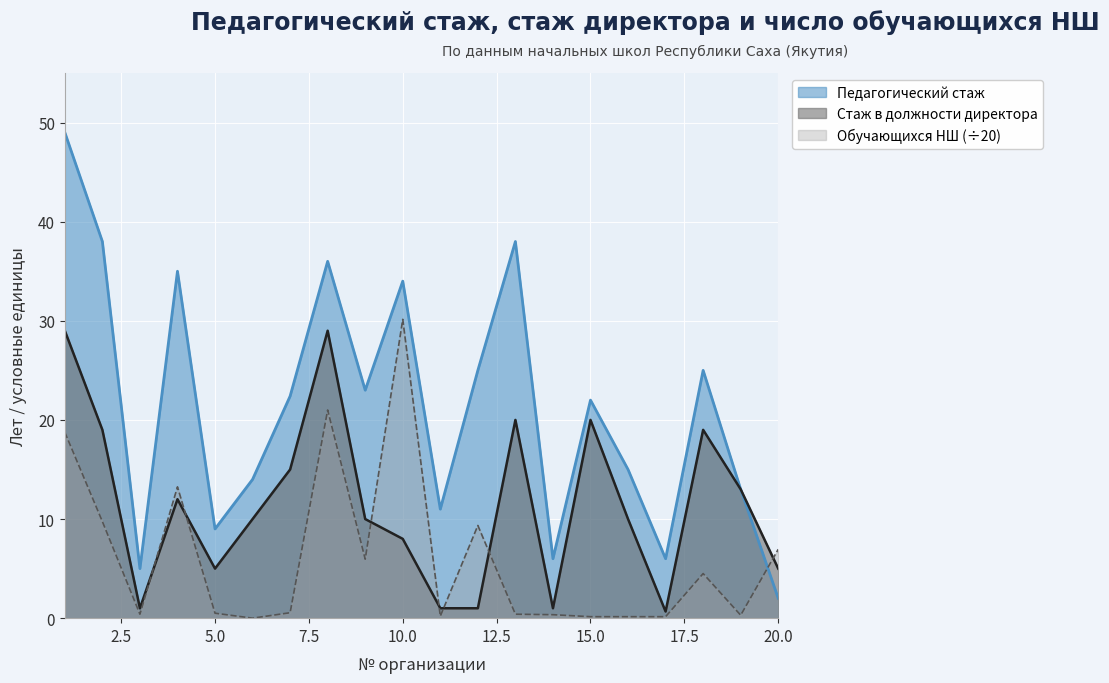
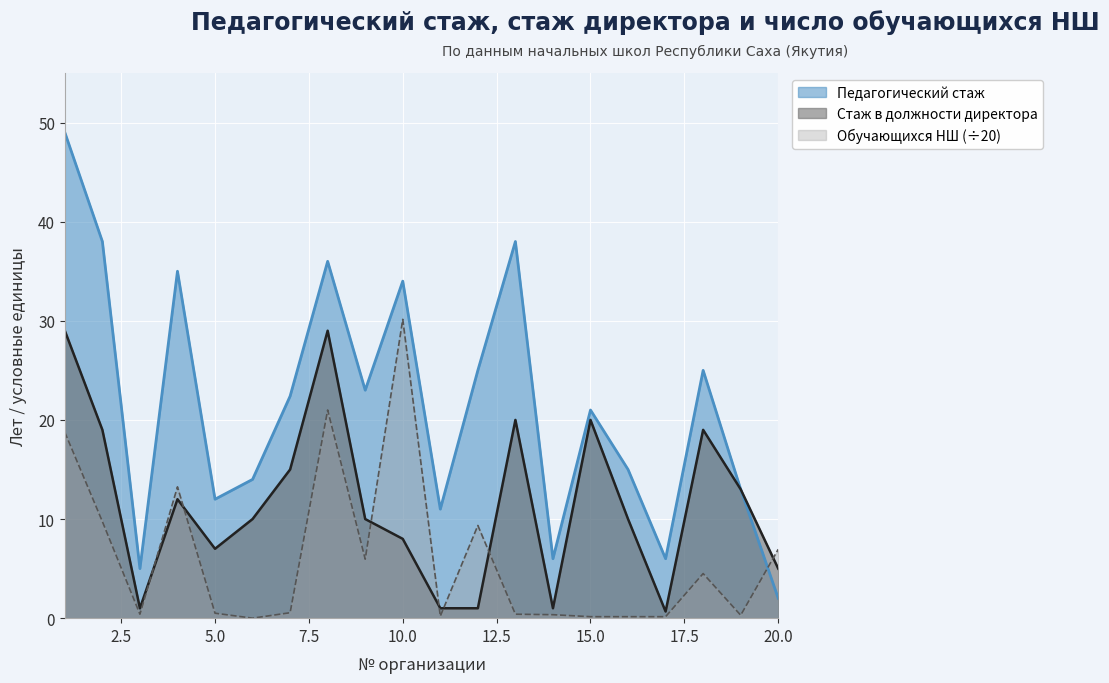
Педагогический стаж, 5.0: 9 -> 12
Стаж в должности директора, 5.0: 5 -> 7
Педагогический стаж, 15.0: 22 -> 21
